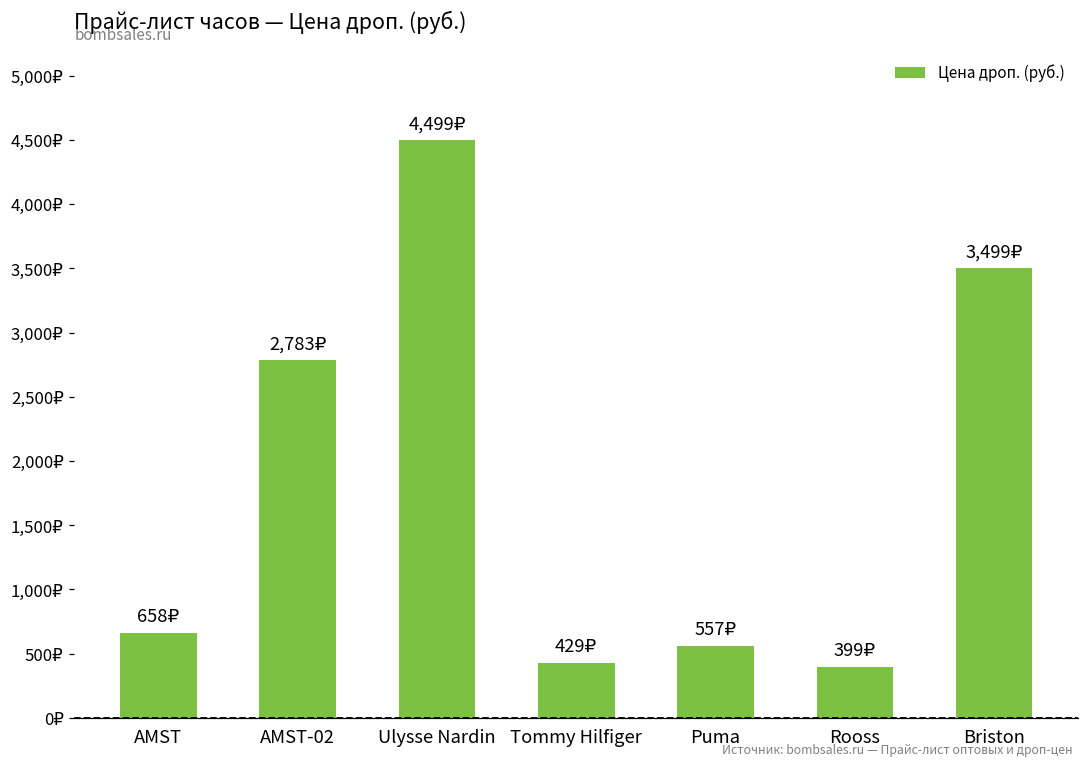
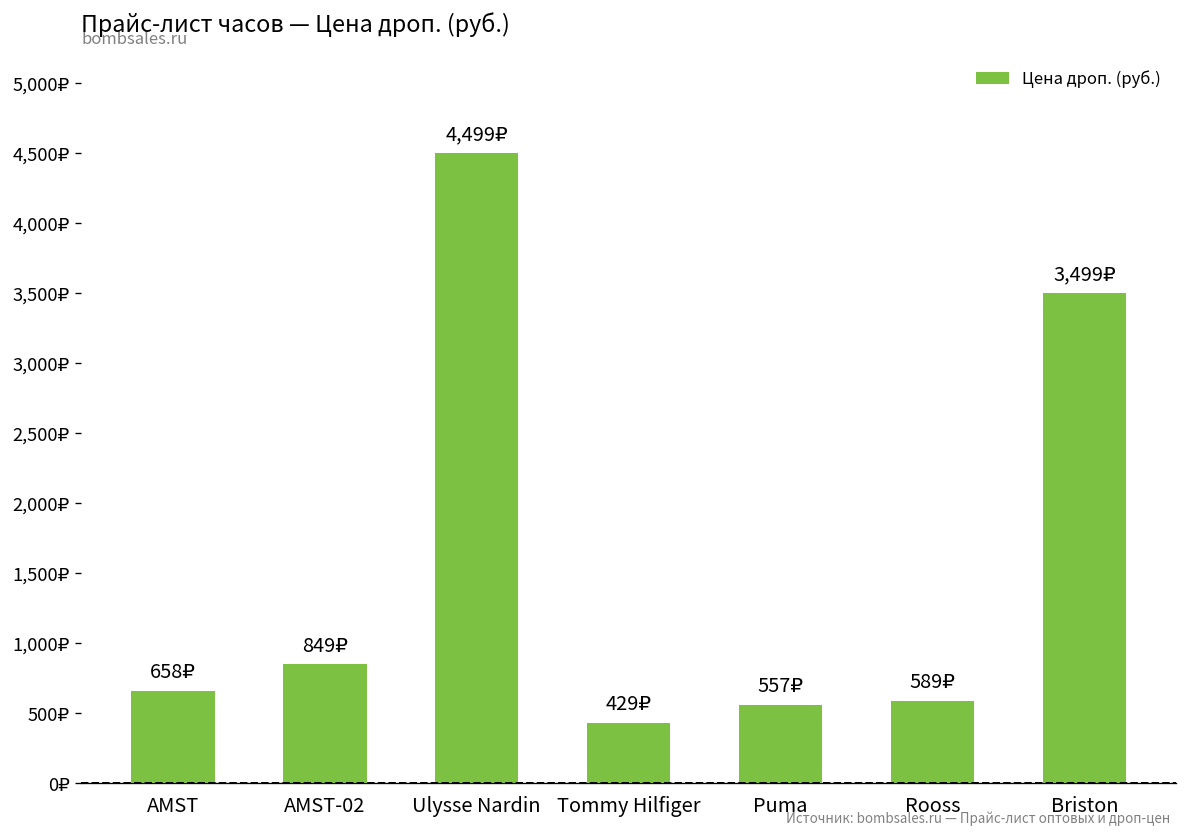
AMST-02: 2,783₽ -> 849₽
Rooss: 399₽ -> 589₽
